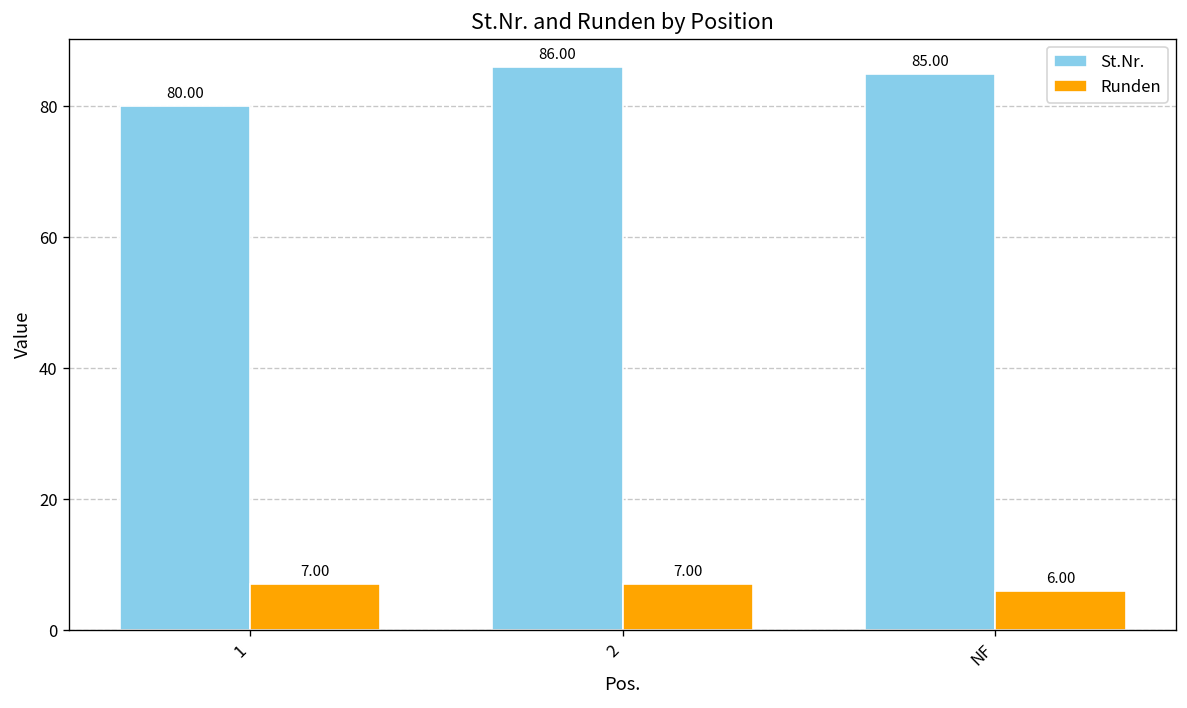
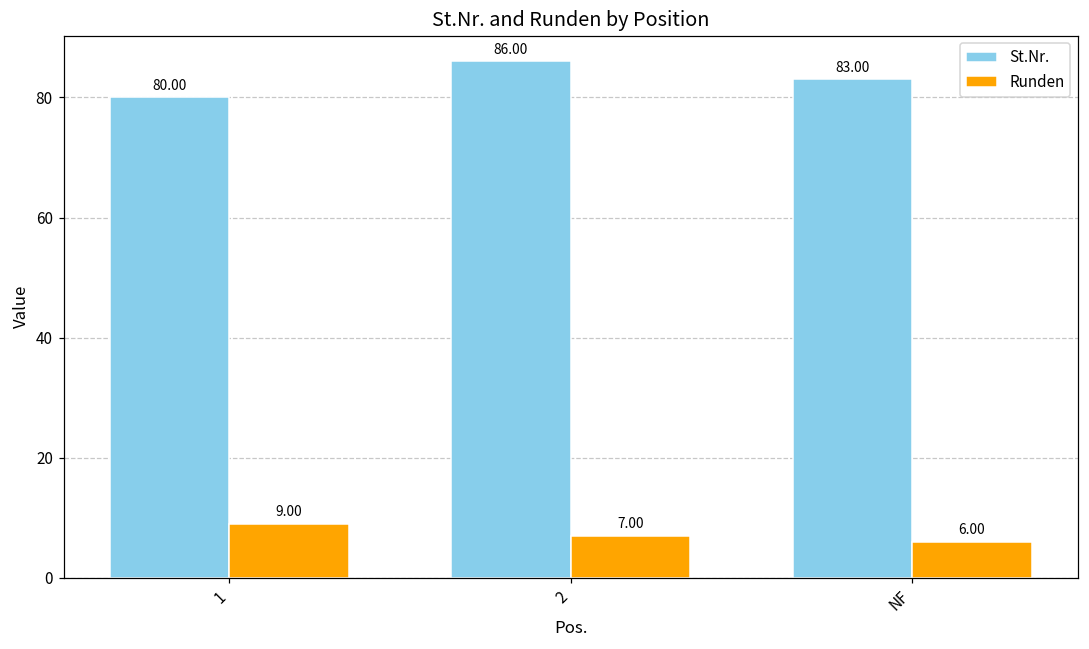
Runden, 1: 7.00 -> 9.00
St.Nr., NF: 85.00 -> 83.00
